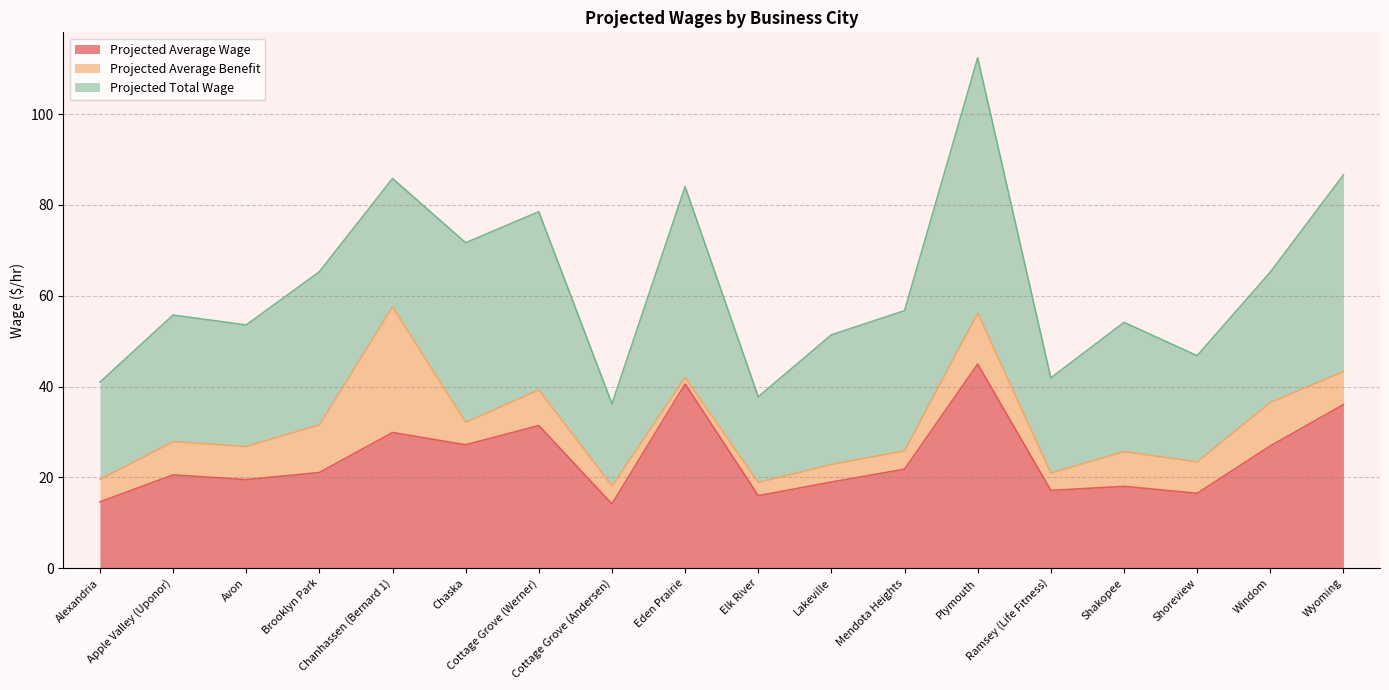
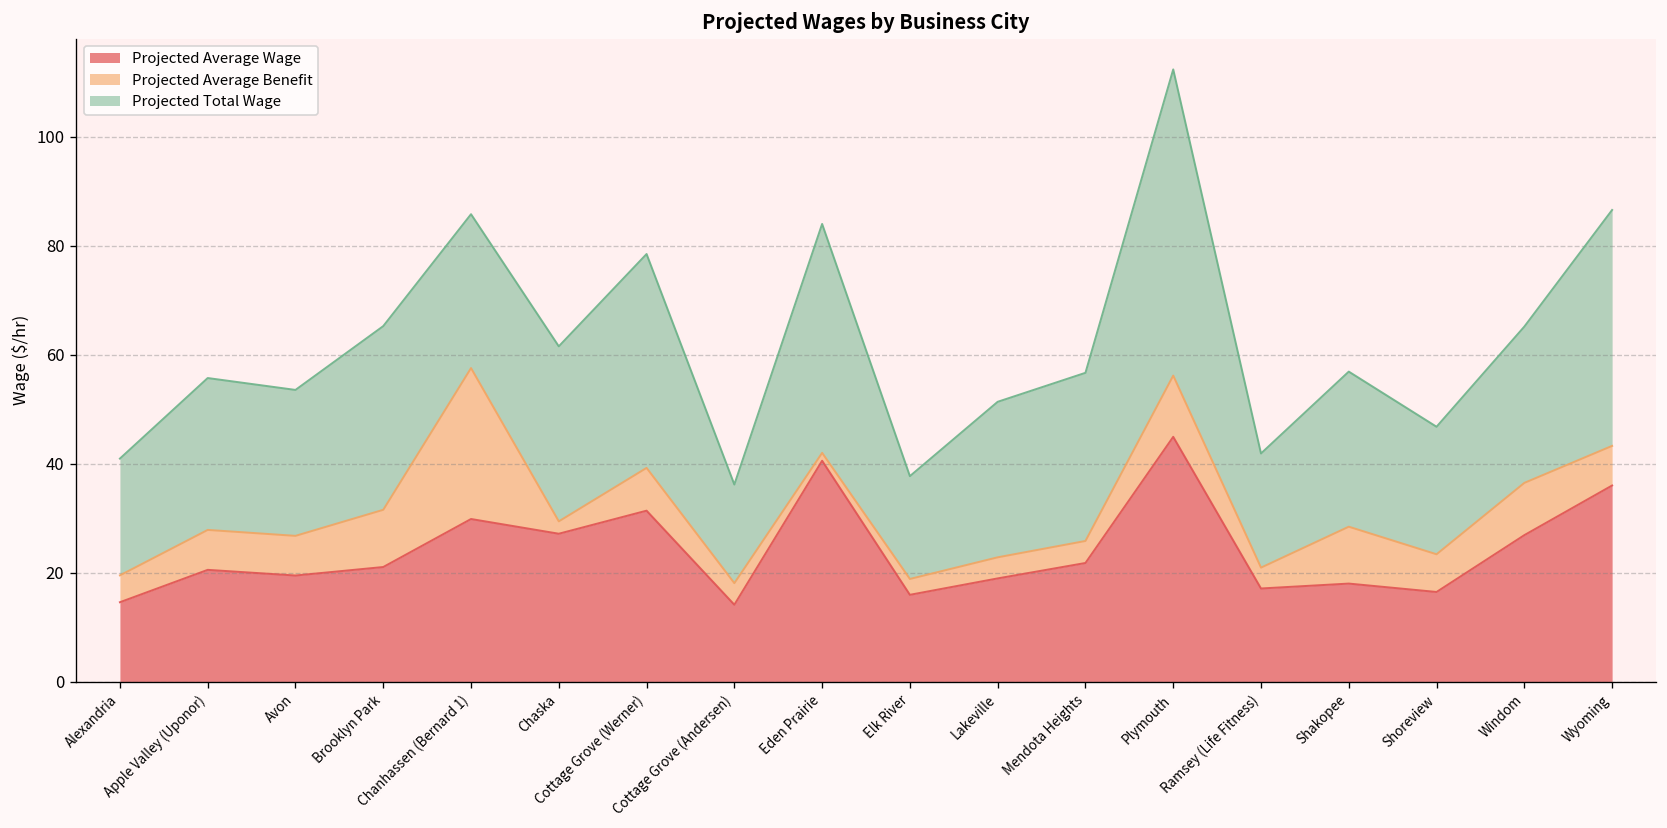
Projected Average Benefit, Chaska: 5 -> 2
Projected Total Wage, Chaska: 40 -> 32
Projected Average Benefit, Shakopee: 8 -> 10
